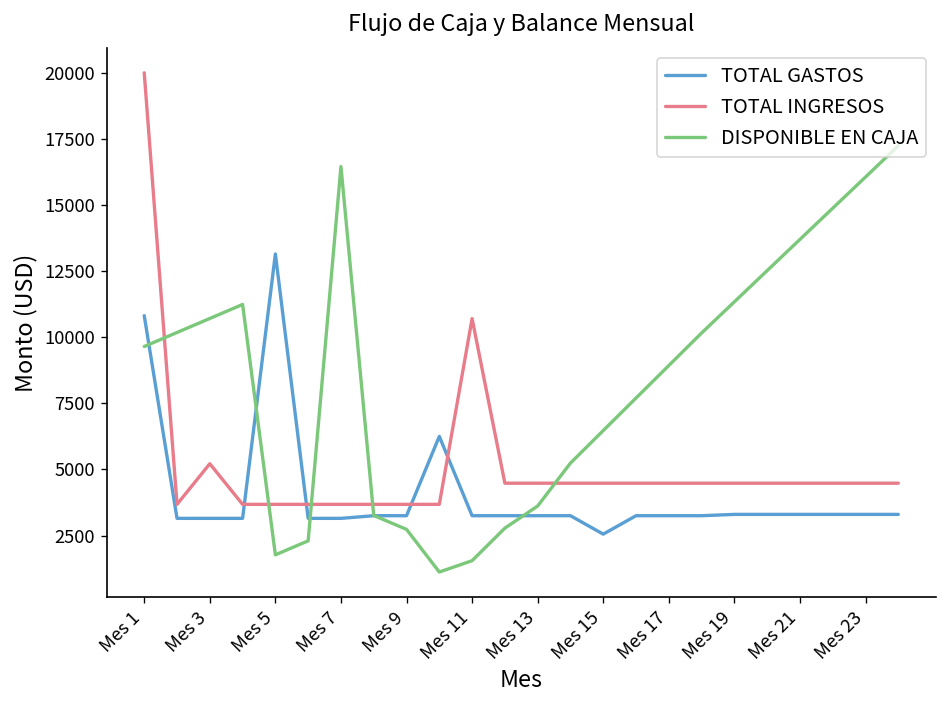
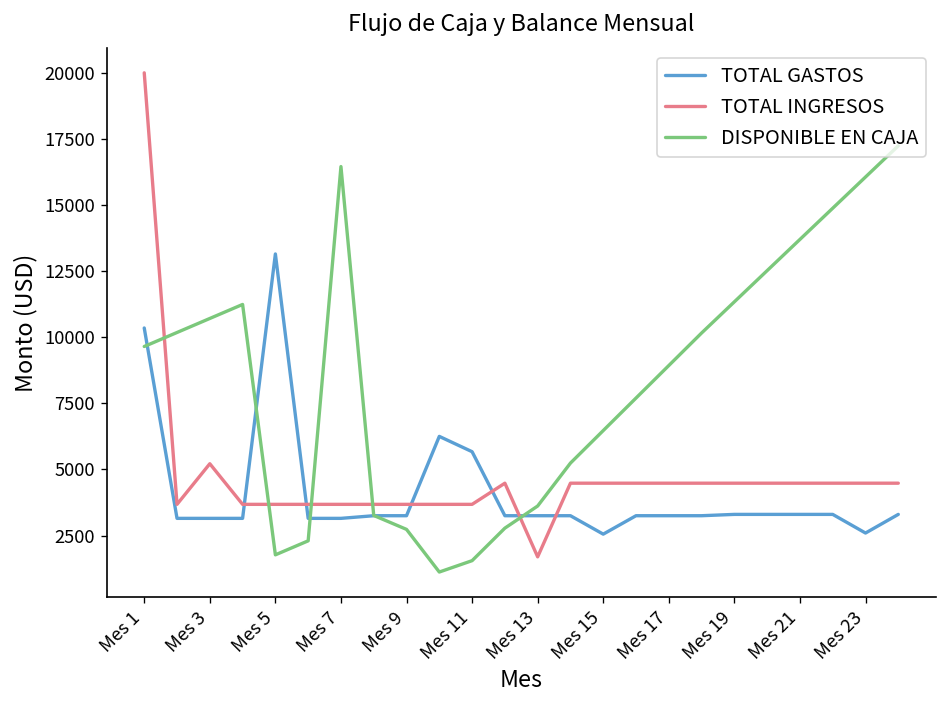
TOTAL GASTOS, Mes 1: 10800 -> 10400
TOTAL GASTOS, Mes 11: 3300 -> 5700
TOTAL INGRESOS, Mes 11: 10700 -> 3700
TOTAL INGRESOS, Mes 13: 4500 -> 1700
TOTAL GASTOS, Mes 23: 3300 -> 2600
